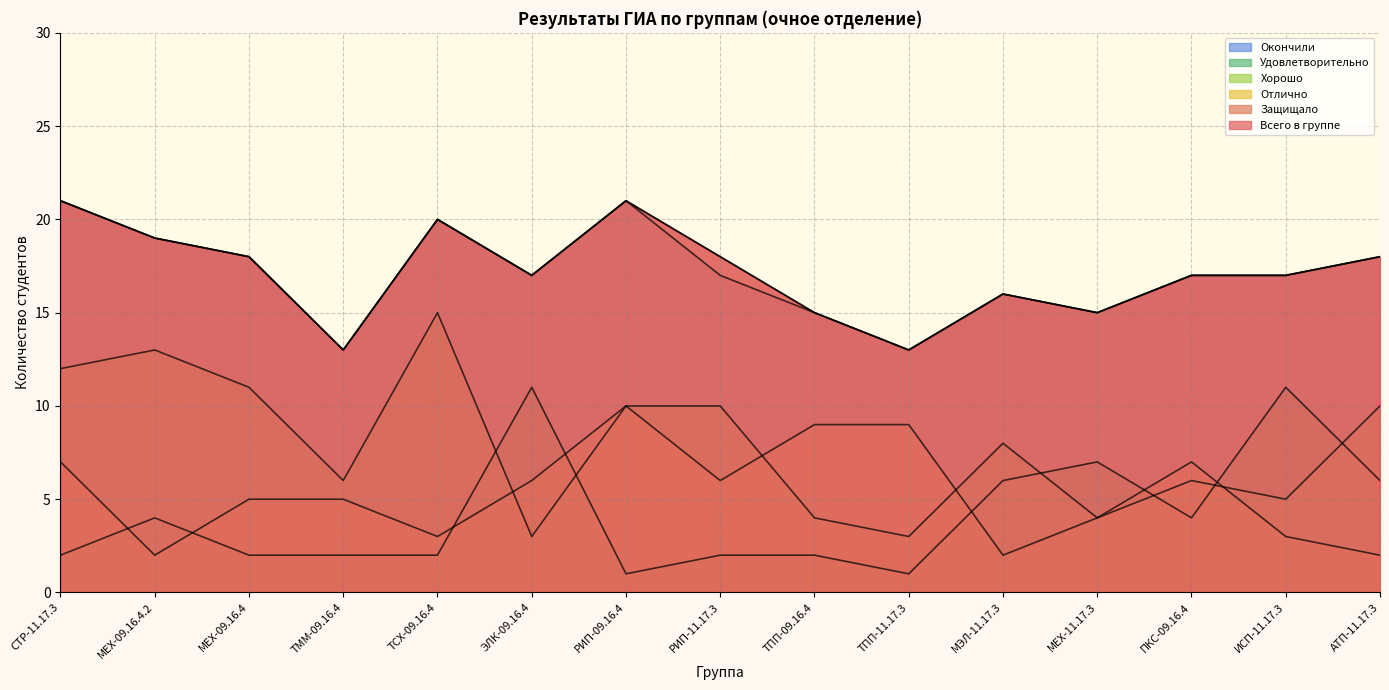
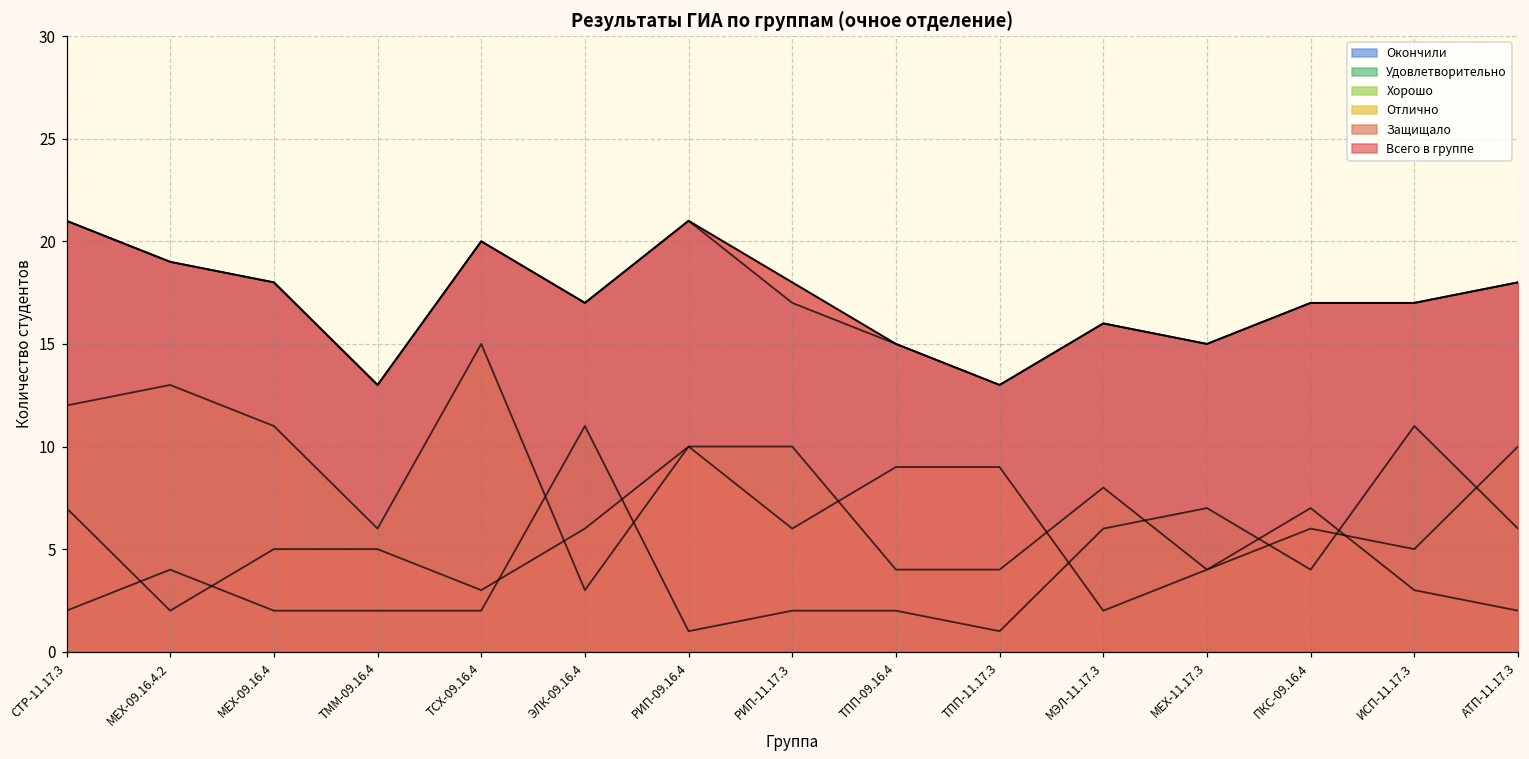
Хорошо, ТПП-11.17.3: 3 -> 4
